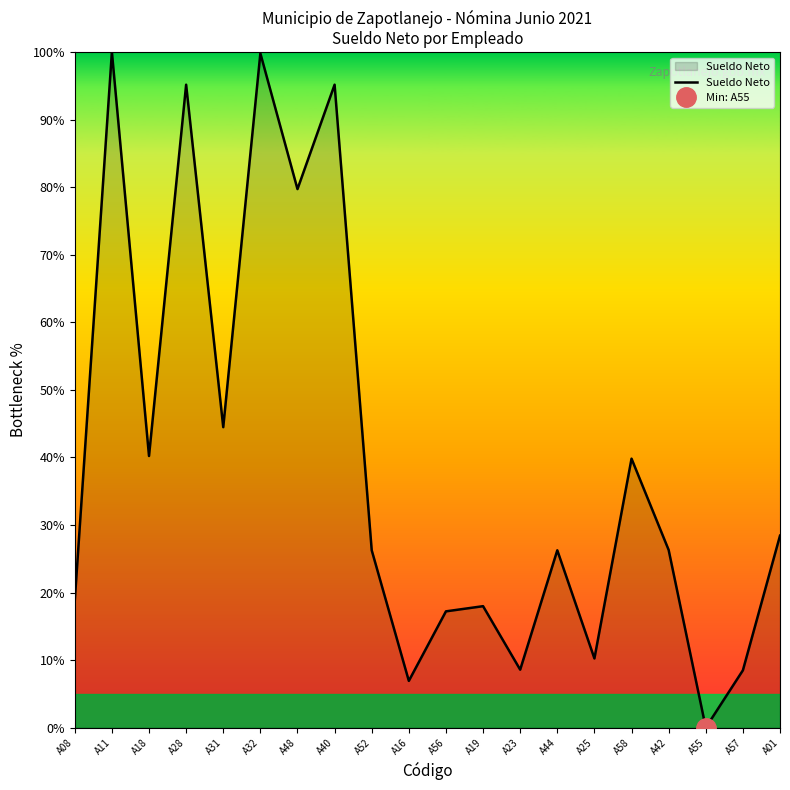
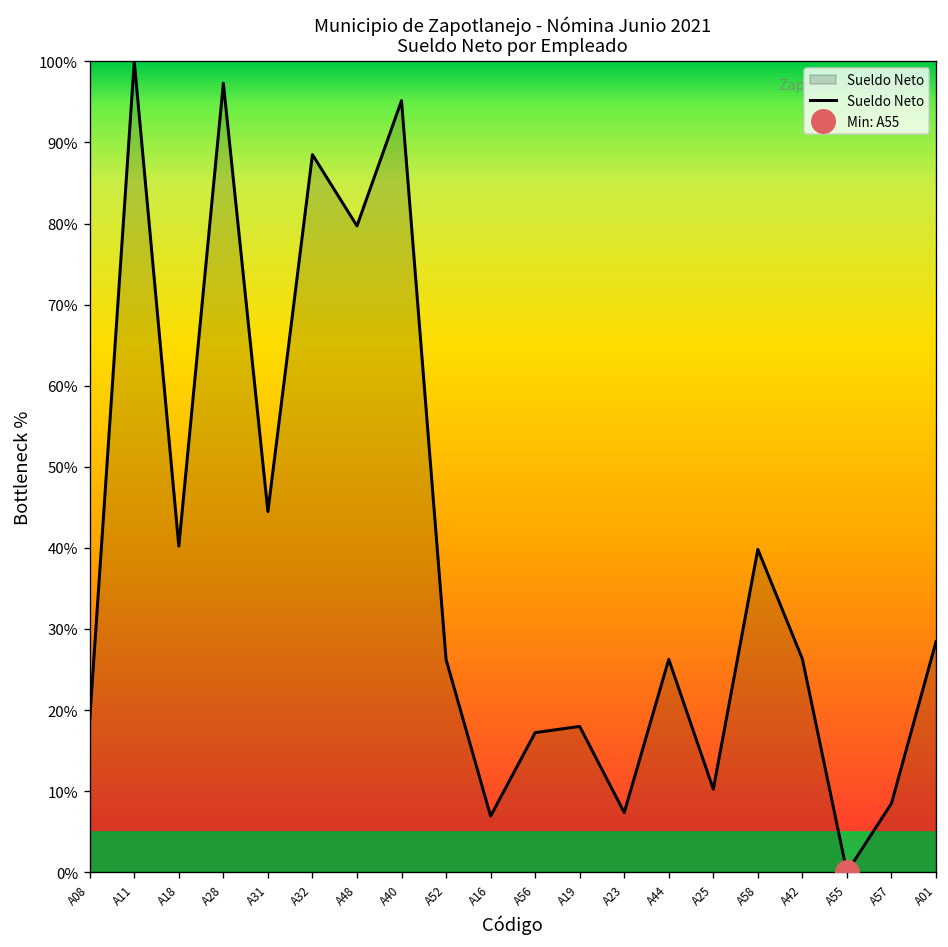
Sueldo Neto, A28: 95% -> 97%
Sueldo Neto, A32: 100% -> 89%
Sueldo Neto, A23: 9% -> 7%
